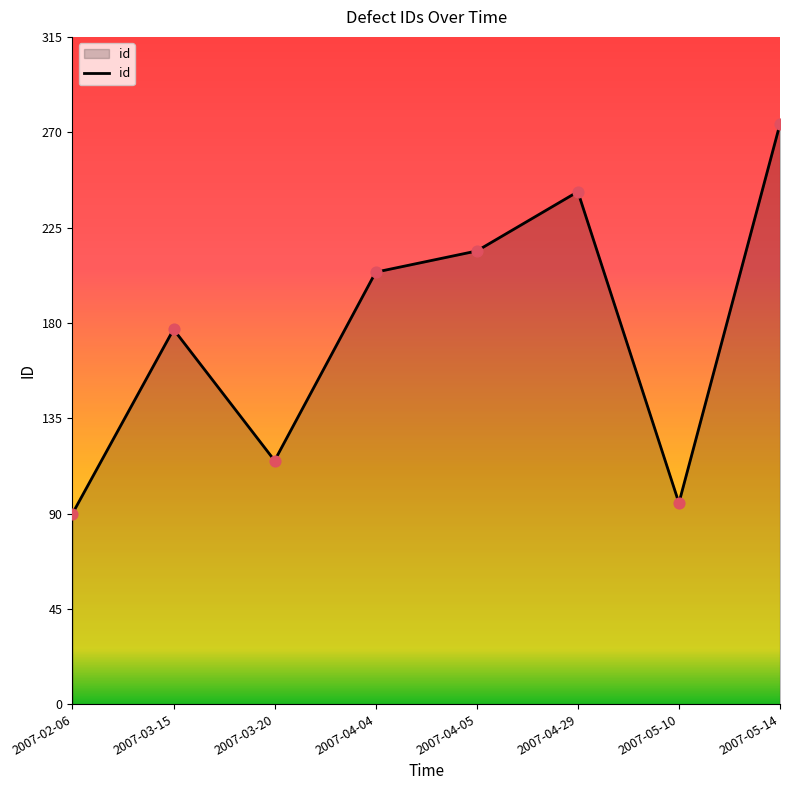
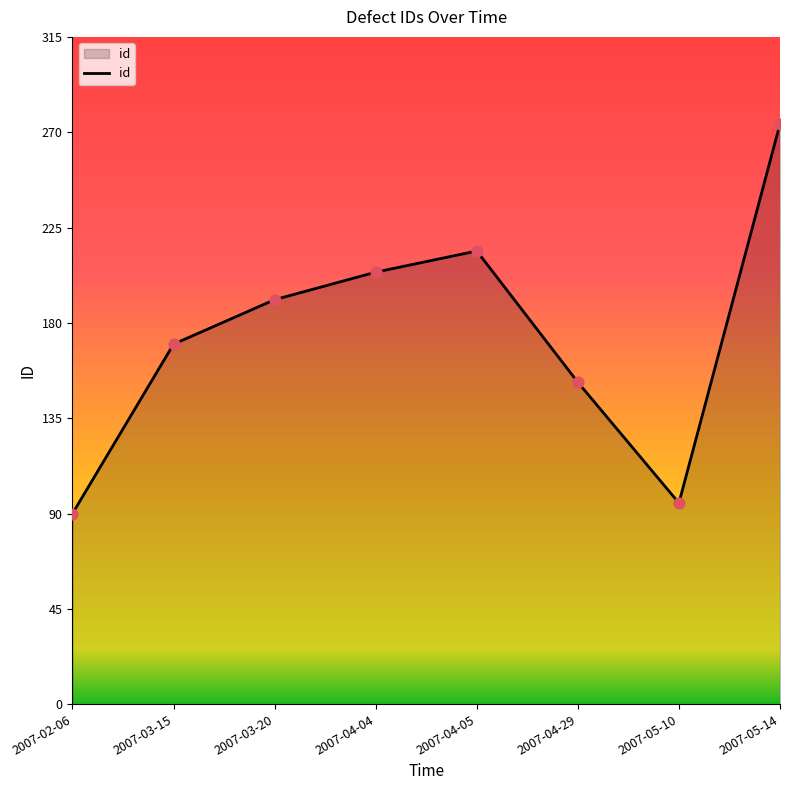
2007-03-15: 177 -> 170
2007-03-20: 115 -> 191
2007-04-29: 242 -> 152
